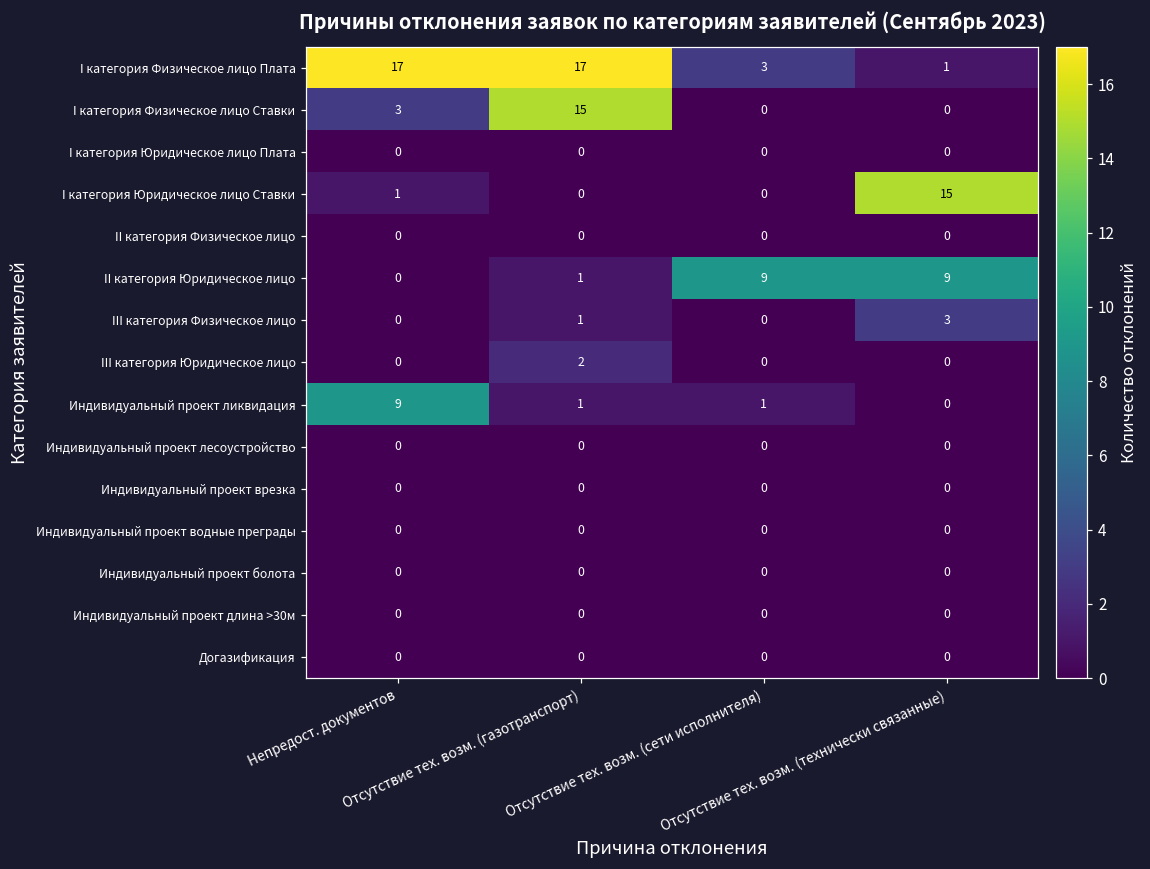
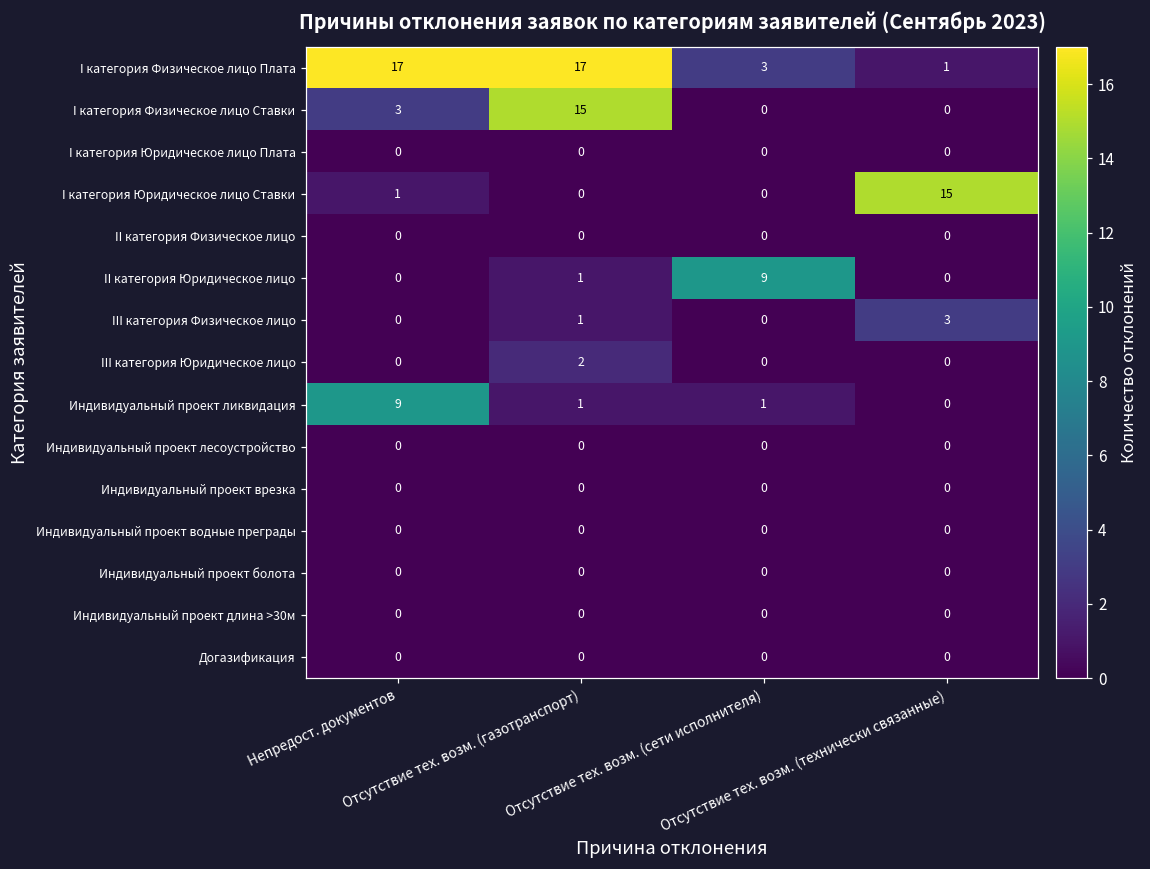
II категория Юридическое лицо, Отсутствие тех. возм. (технически связанные): 9 -> 0
